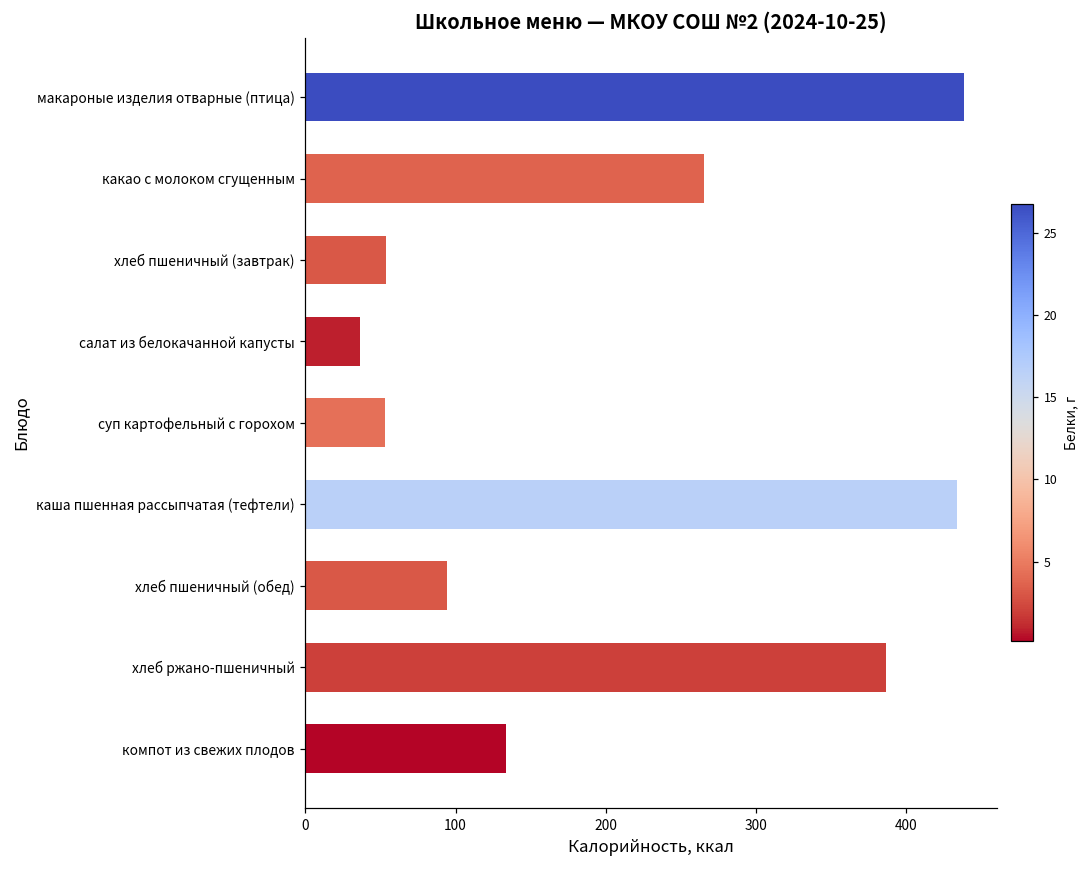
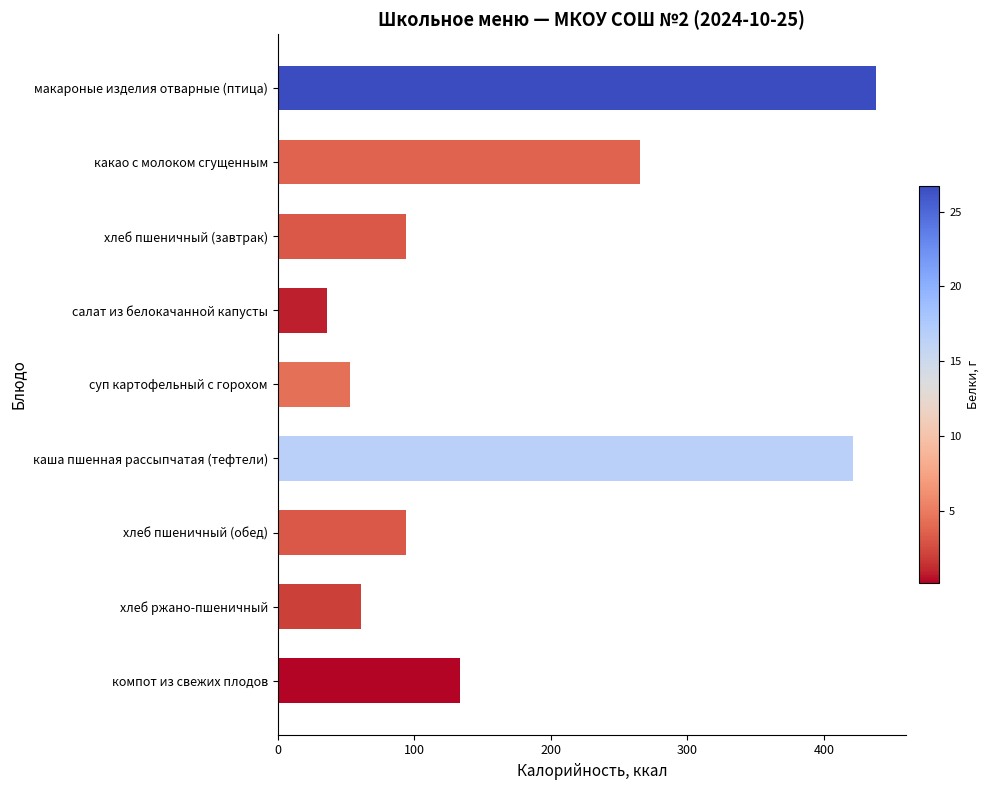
хлеб пшеничный (завтрак): 54 -> 94
каша пшенная рассыпчатая (тефтели): 434 -> 422
хлеб ржано-пшеничный: 387 -> 61
